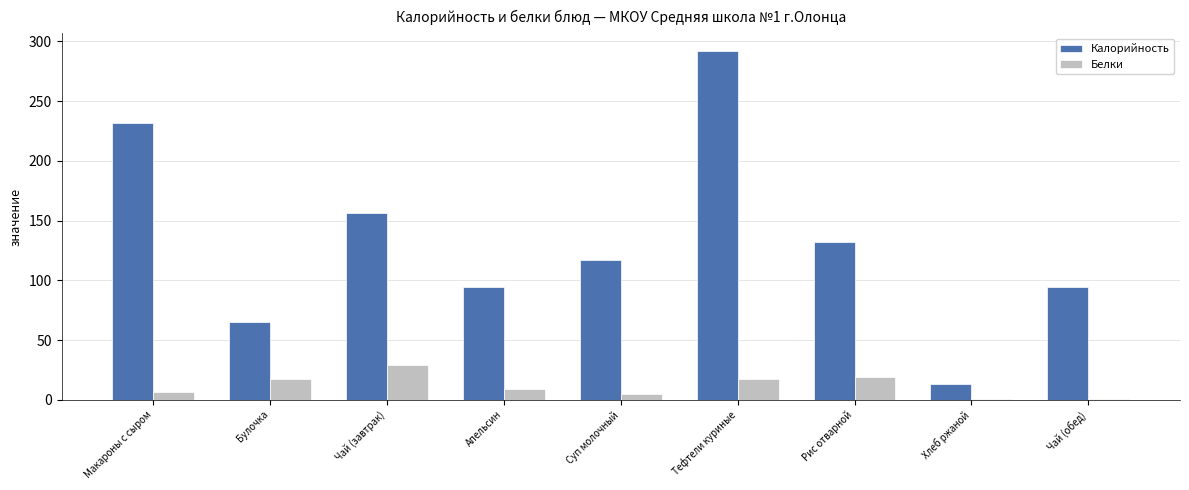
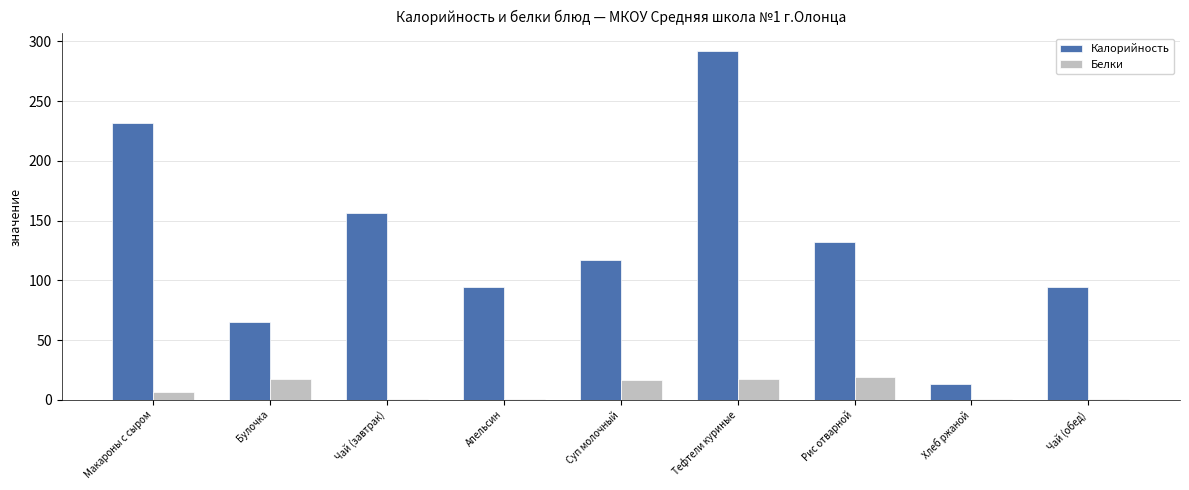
Белки, Чай (завтрак): 29 -> 0
Белки, Апельсин: 9 -> 0
Белки, Суп молочный: 4 -> 17
